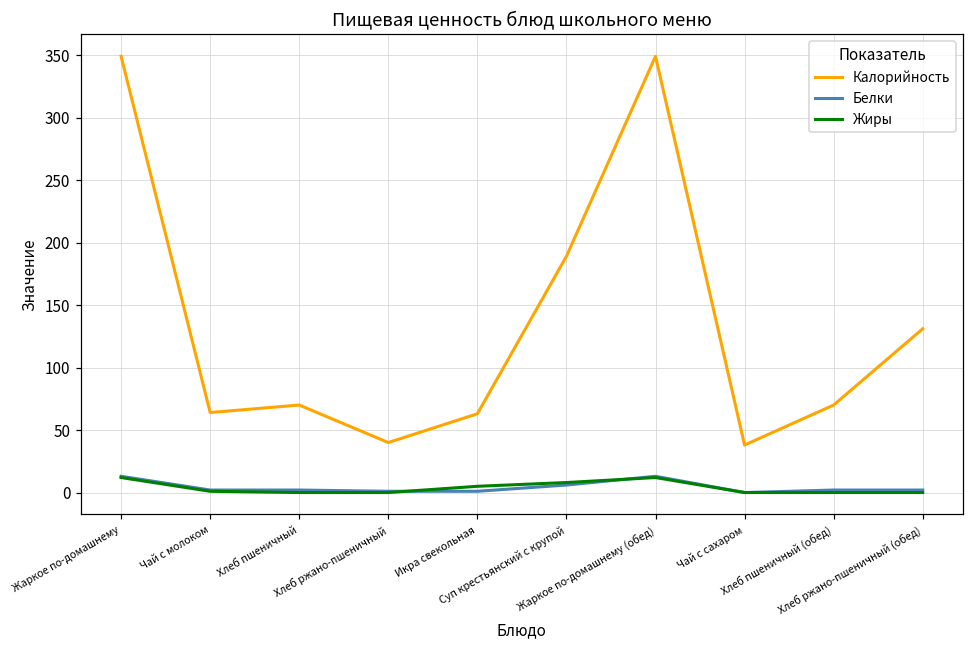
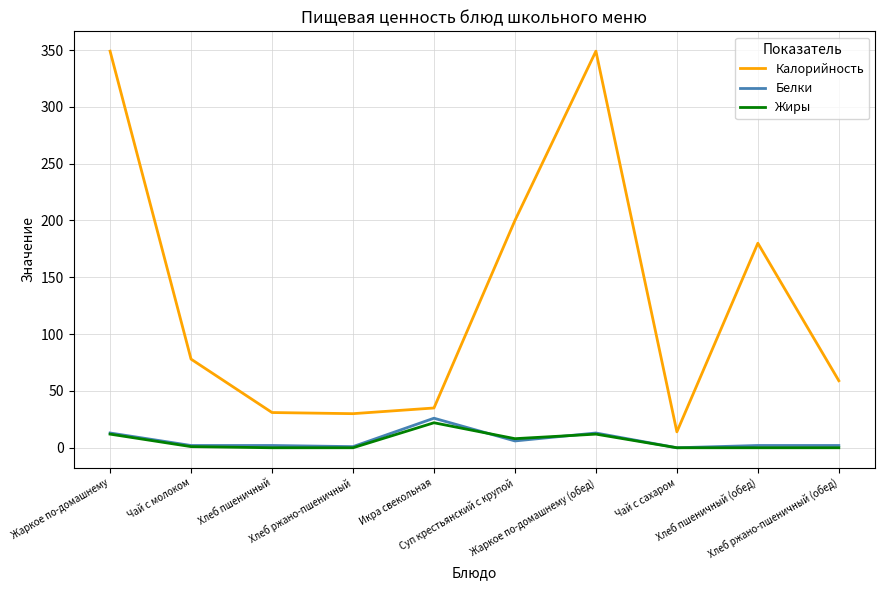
Калорийность, Чай с молоком: 64 -> 78
Калорийность, Хлеб пшеничный: 70 -> 31
Калорийность, Хлеб ржано-пшеничный: 40 -> 30
Калорийность, Икра свекольная: 63 -> 35
Белки, Икра свекольная: 1 -> 26
Жиры, Икра свекольная: 5 -> 22
Калорийность, Суп крестьянский с крупой: 189 -> 200
Калорийность, Чай с сахаром: 38 -> 14
Калорийность, Хлеб пшеничный (обед): 70 -> 180
Калорийность, Хлеб ржано-пшеничный (обед): 131 -> 59
